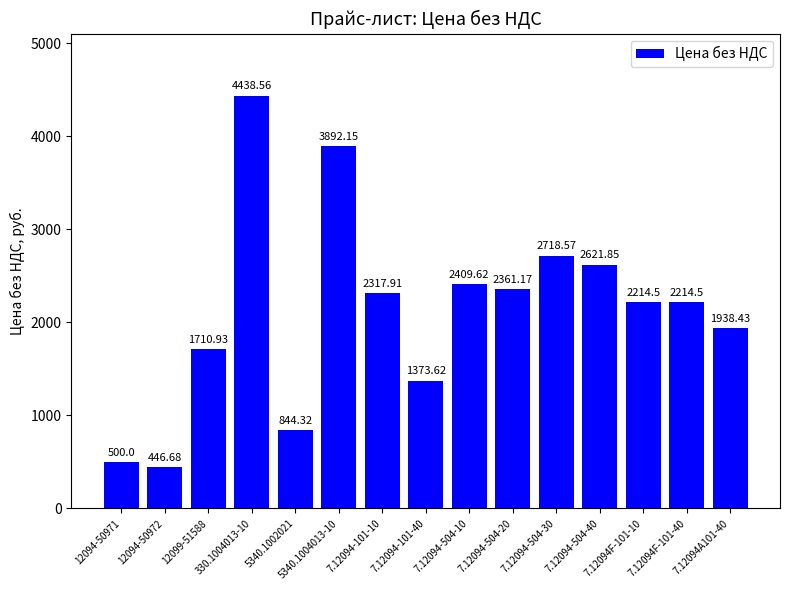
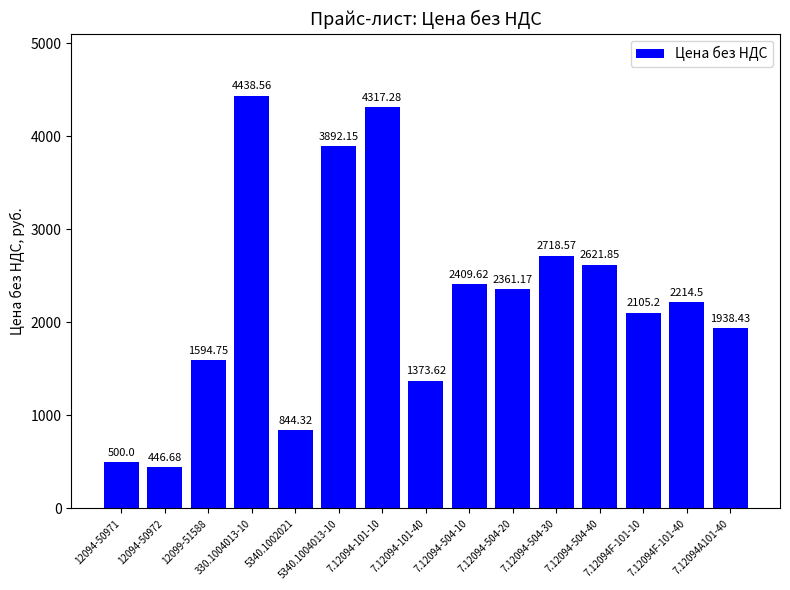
12099-51588: 1710.93 -> 1594.75
7.12094-101-10: 2317.91 -> 4317.28
7.12094F-101-10: 2214.5 -> 2105.2
